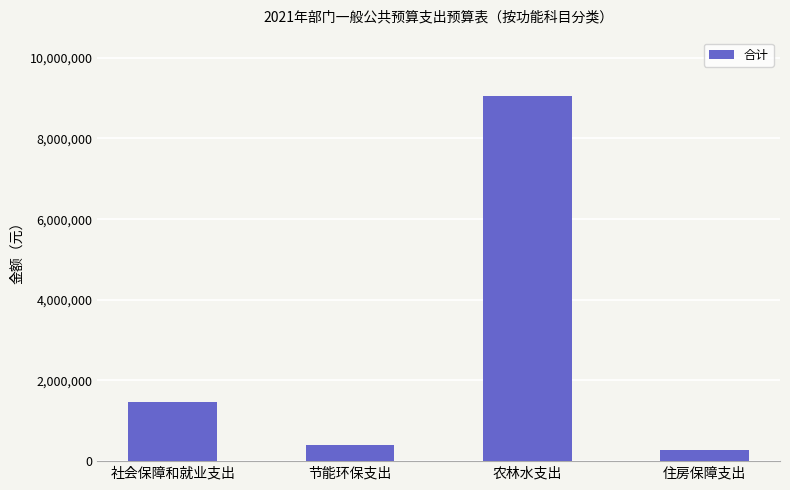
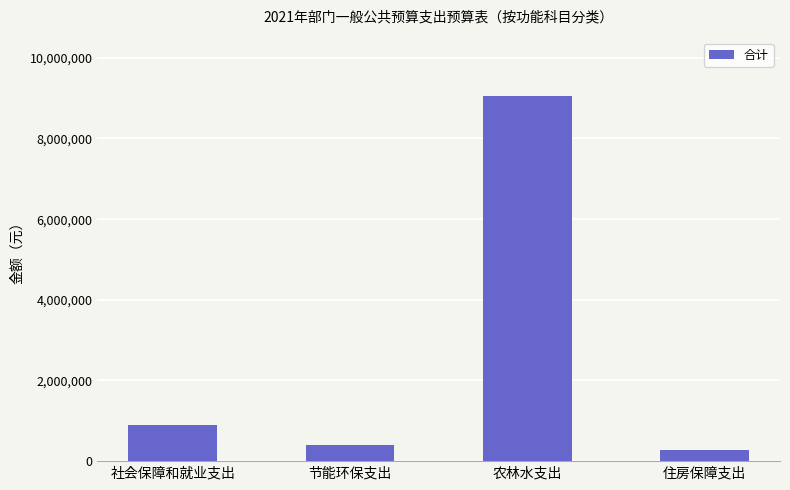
社会保障和就业支出: 1,500,000 -> 900,000
